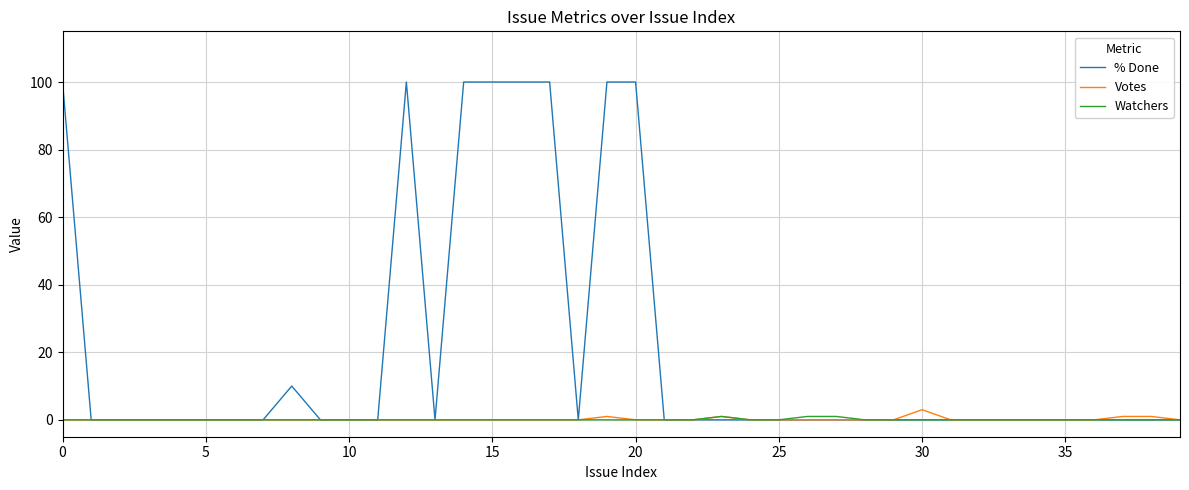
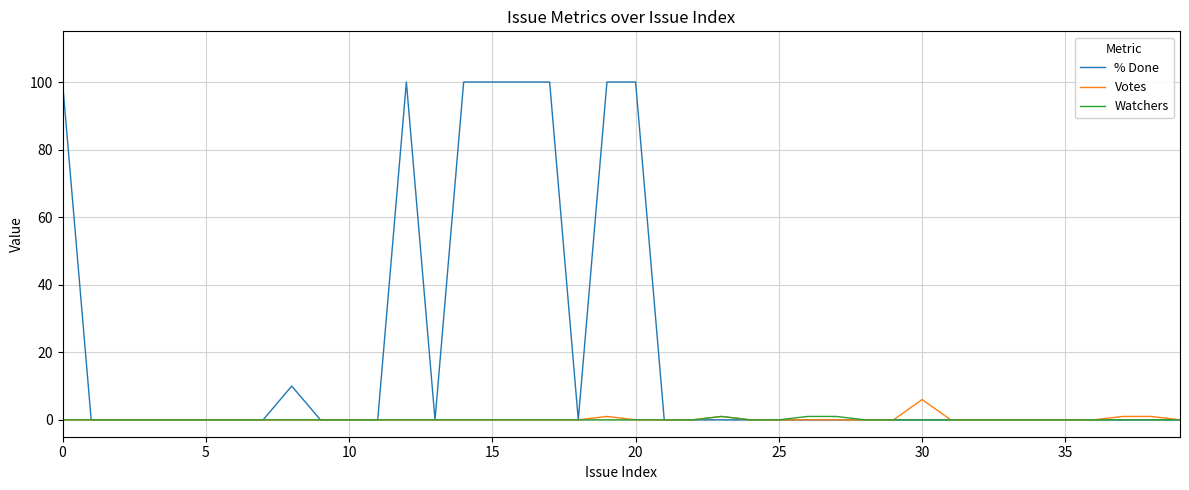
Votes, 30: 3 -> 6
